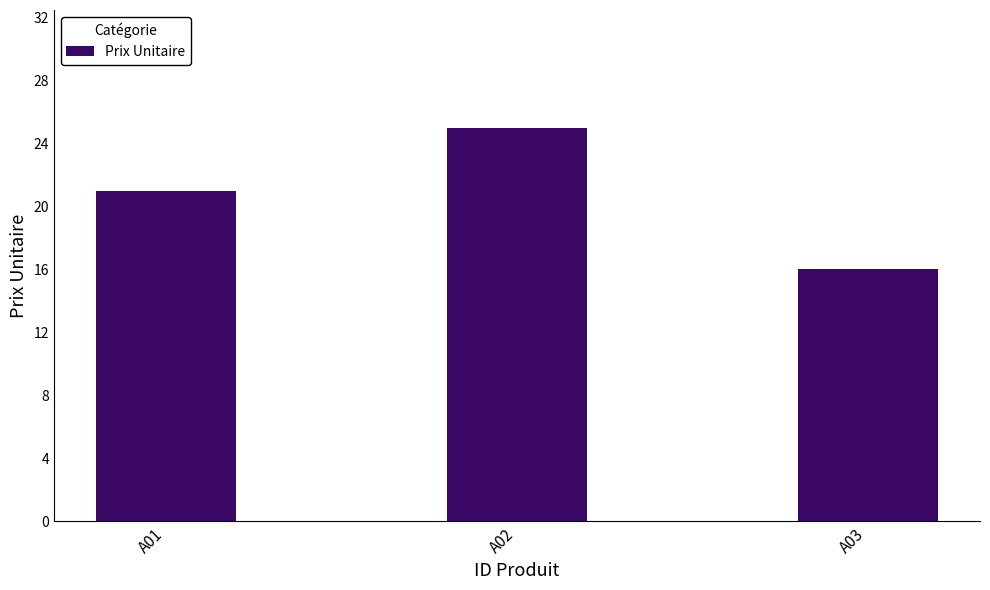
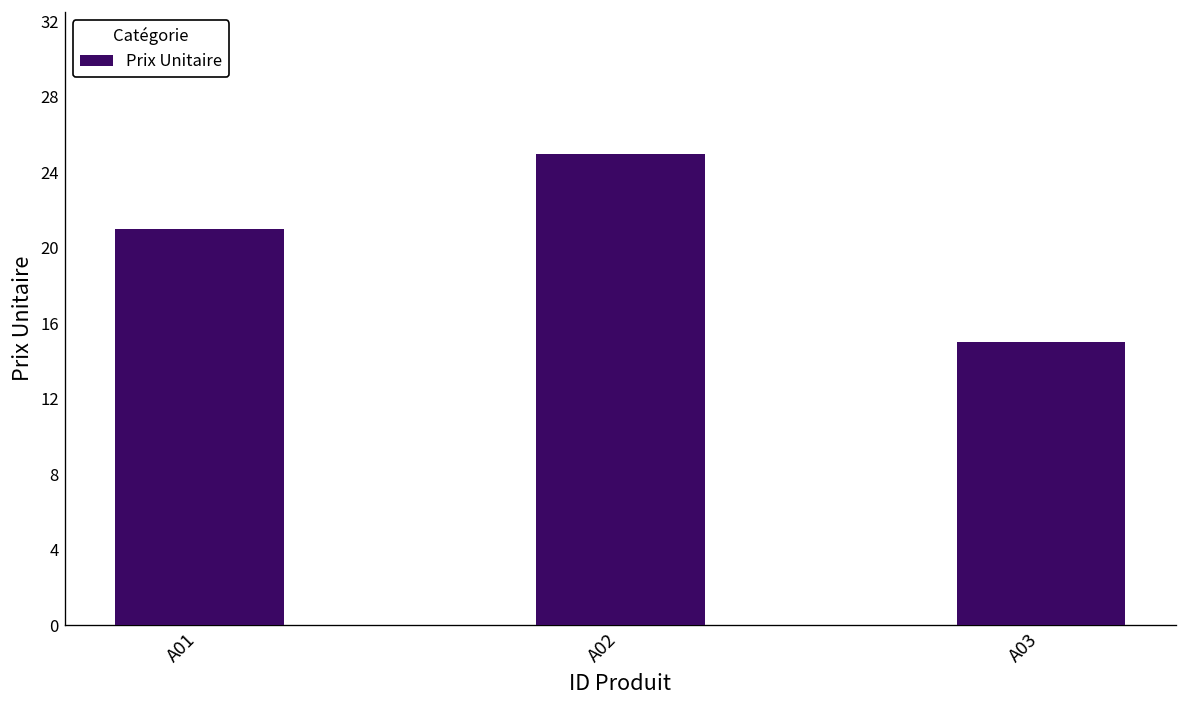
A03: 16 -> 15
